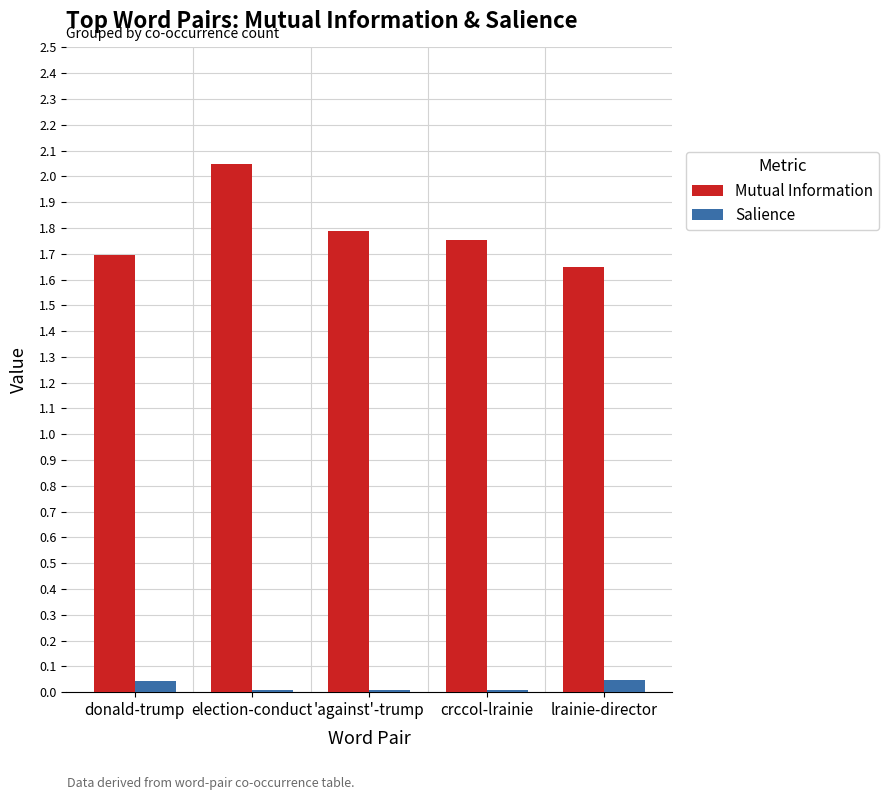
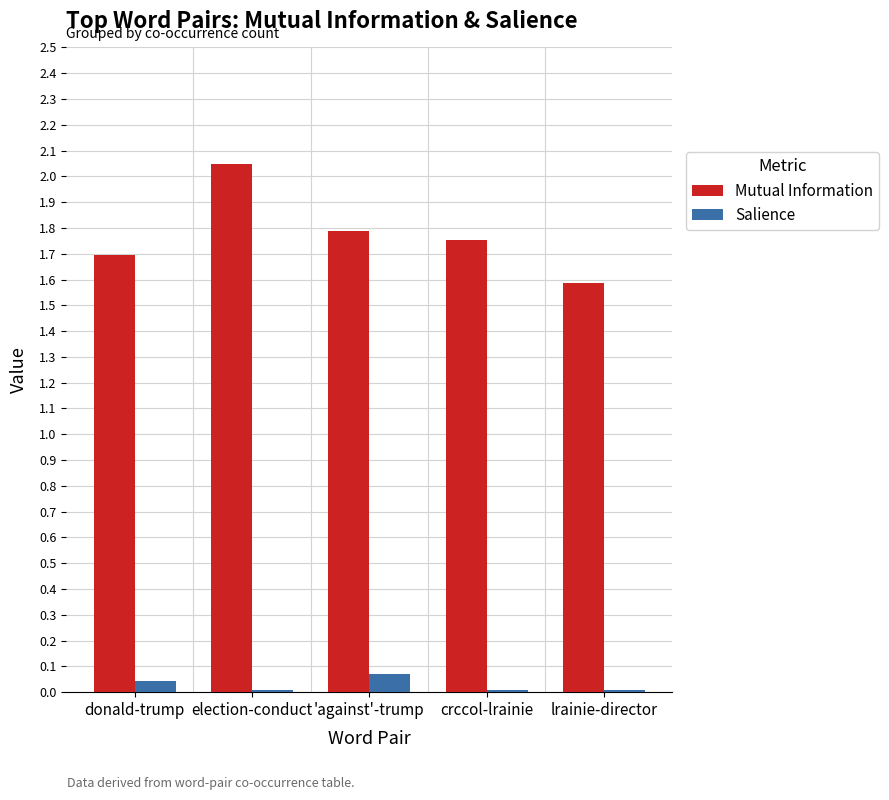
Salience, 'against'-trump: 0.01 -> 0.07
Mutual Information, lrainie-director: 1.65 -> 1.59
Salience, lrainie-director: 0.05 -> 0.01
